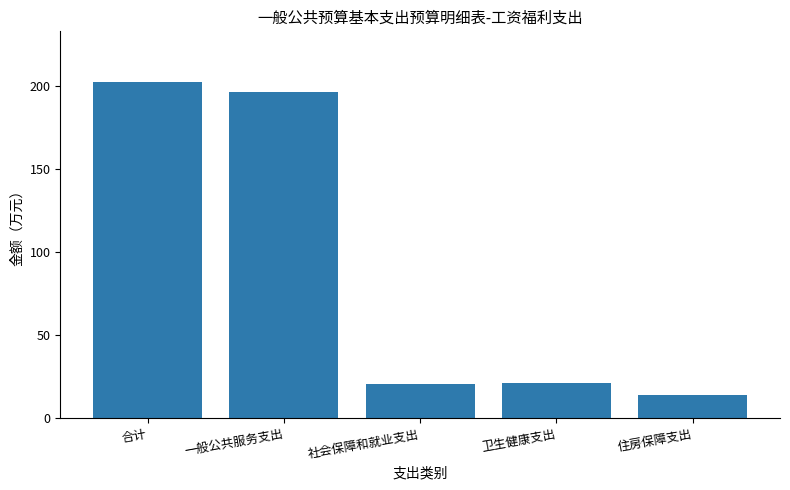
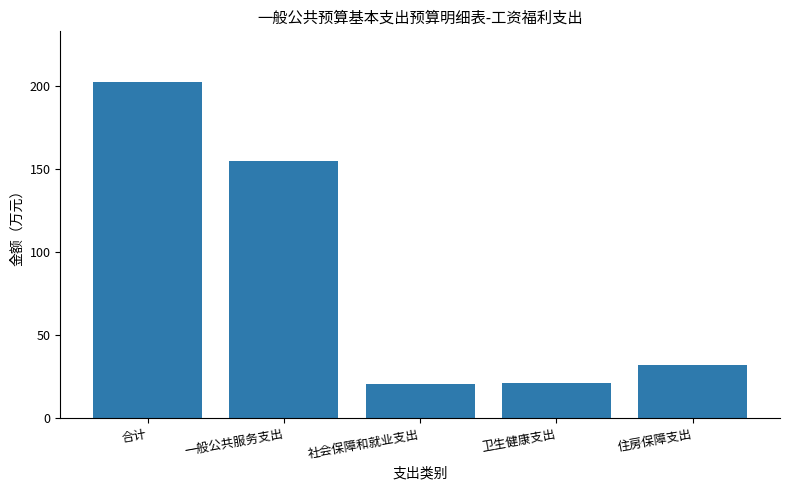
一般公共服务支出: 197 -> 155
住房保障支出: 14 -> 32
